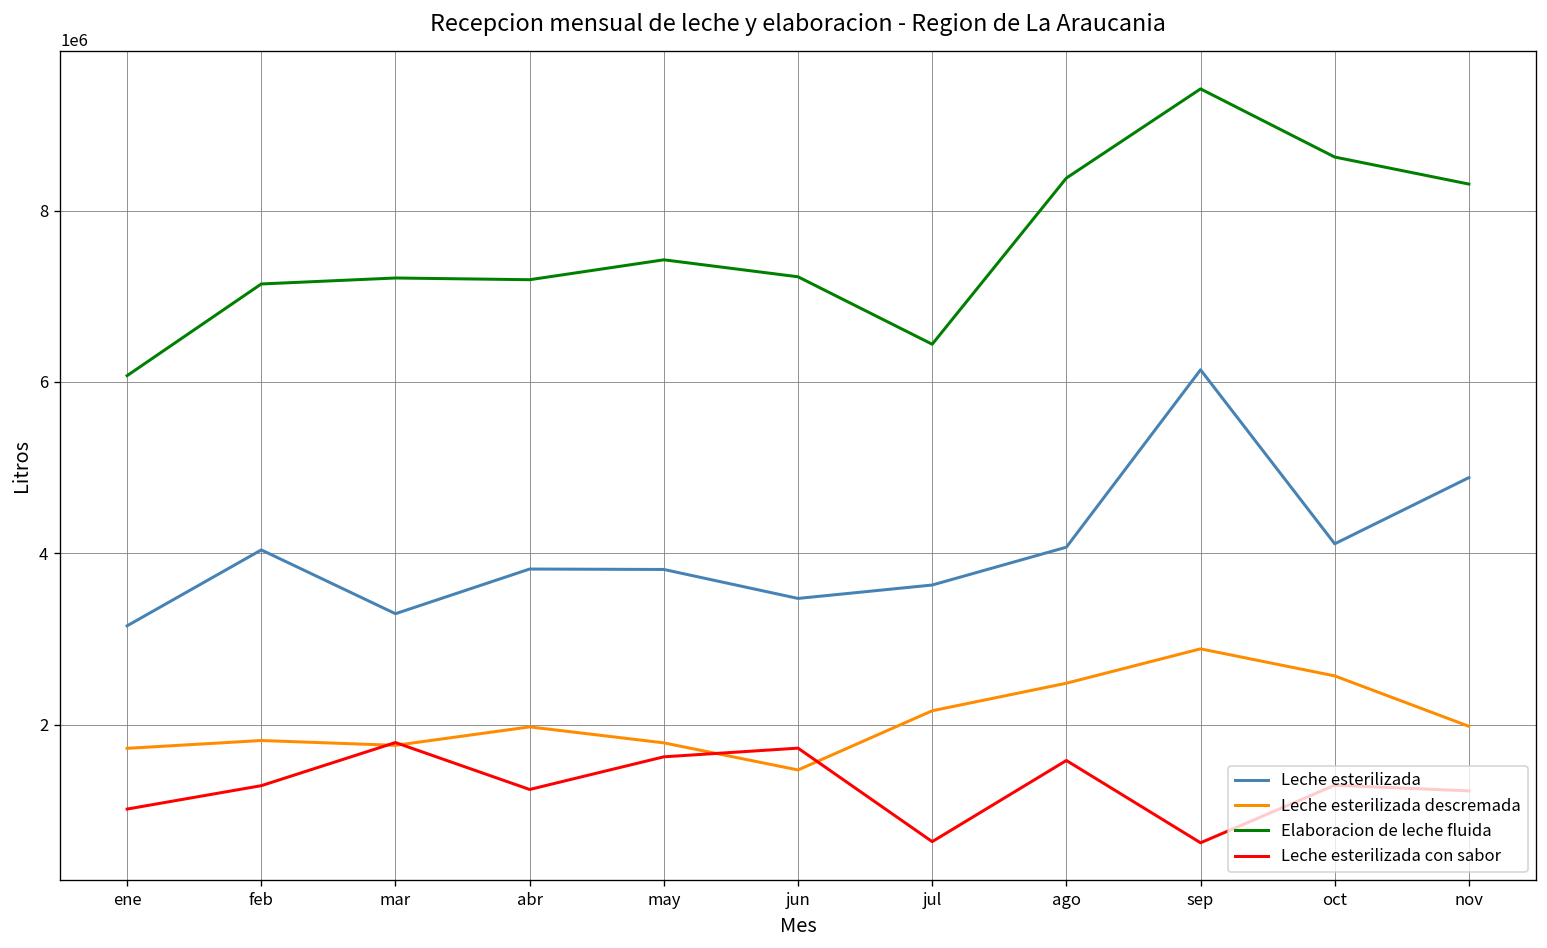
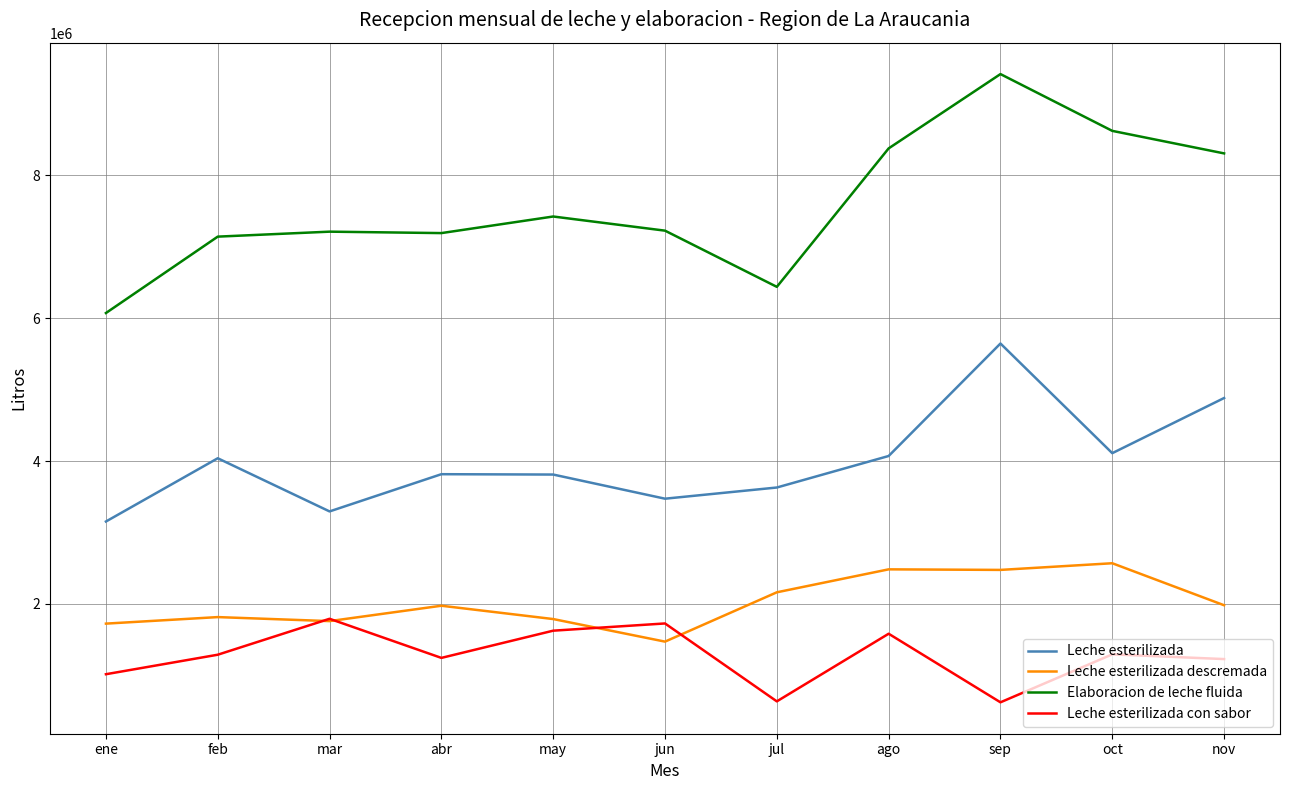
Leche esterilizada, sep: 6100000 -> 5600000
Leche esterilizada descremada, sep: 2900000 -> 2500000
